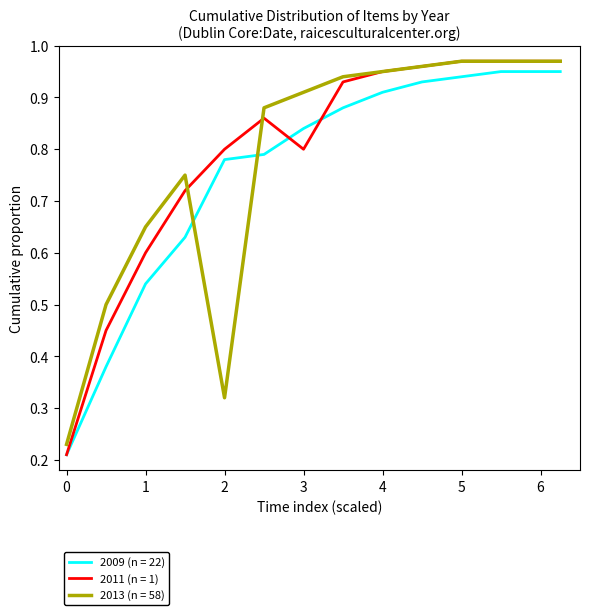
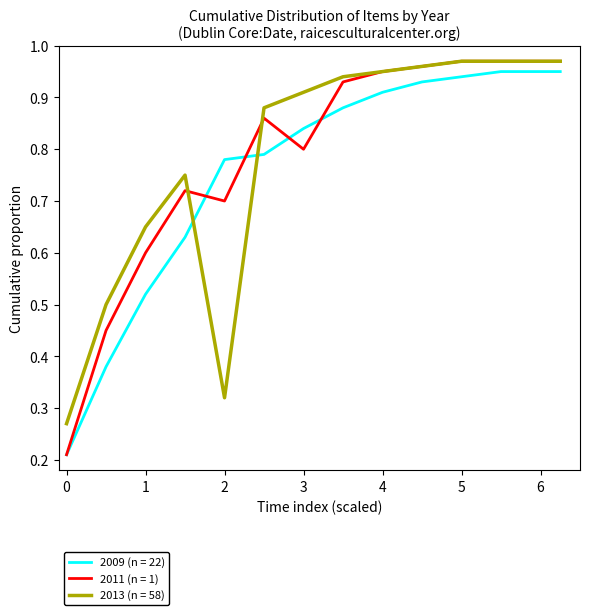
2013 (n = 58), 0: 0.23 -> 0.27
2009 (n = 22), 1: 0.54 -> 0.52
2011 (n = 1), 2: 0.8 -> 0.7
